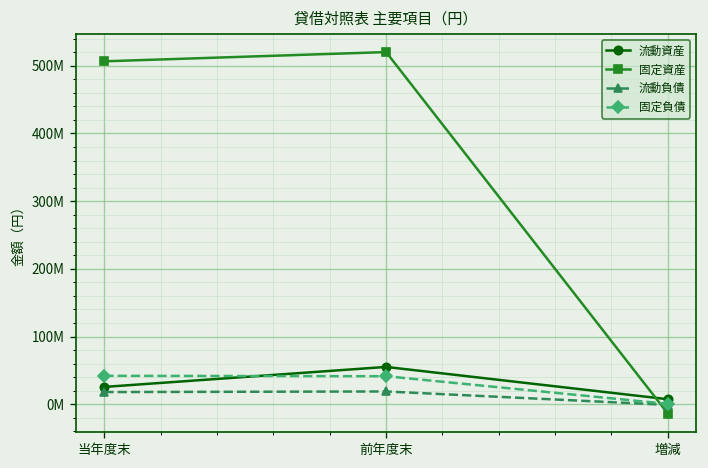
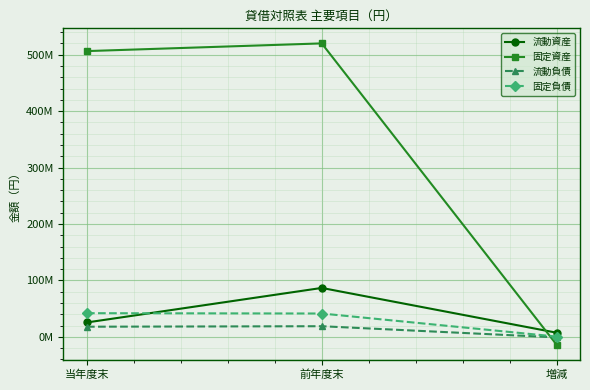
流動資産, 前年度末: 60000000 -> 90000000
